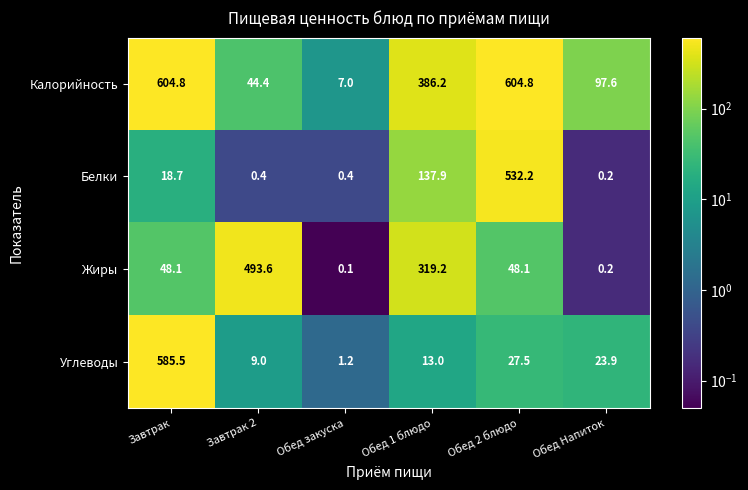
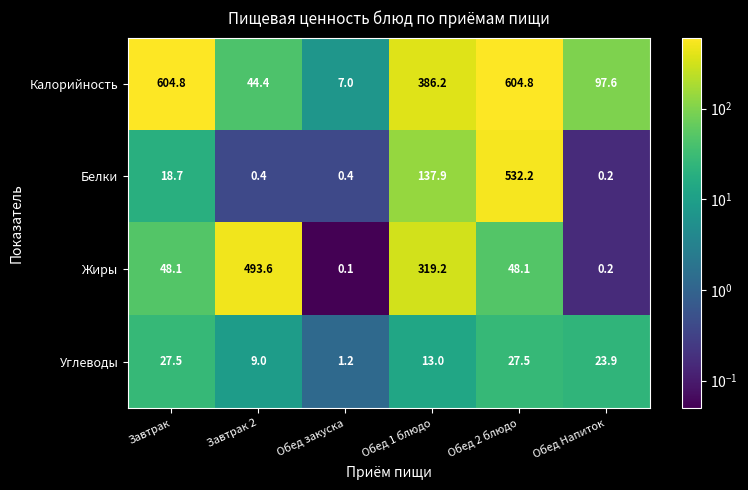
Углеводы, Завтрак: 585.5 -> 27.5
